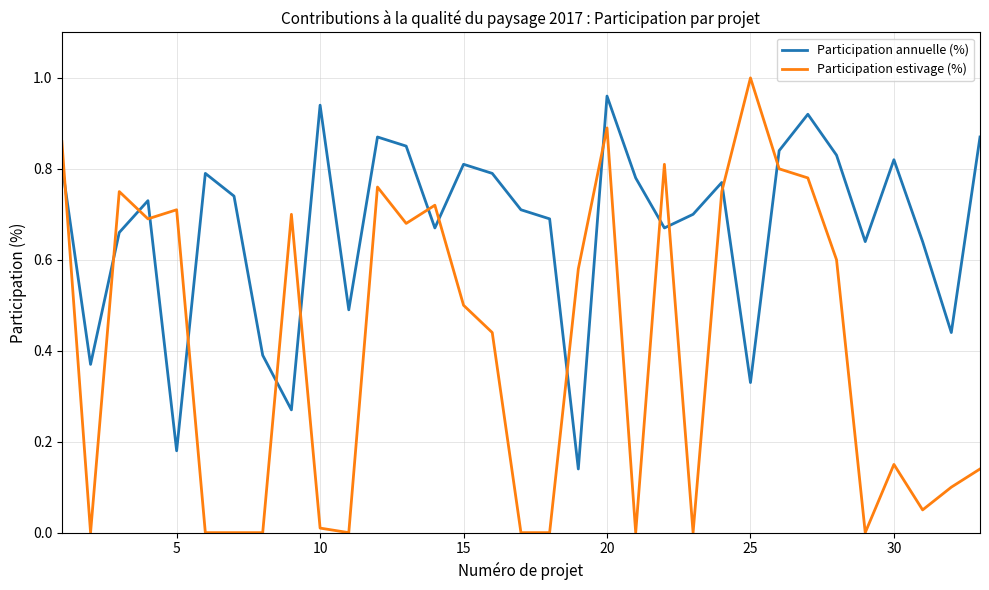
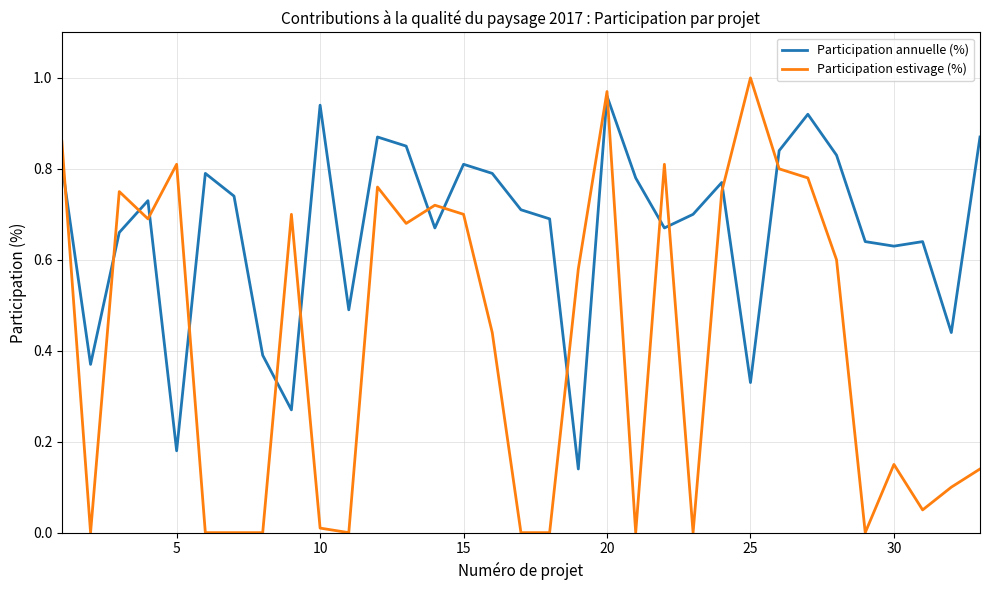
Participation estivage (%), 5: 0.71 -> 0.81
Participation estivage (%), 15: 0.5 -> 0.7
Participation estivage (%), 20: 0.89 -> 0.97
Participation annuelle (%), 30: 0.82 -> 0.63
